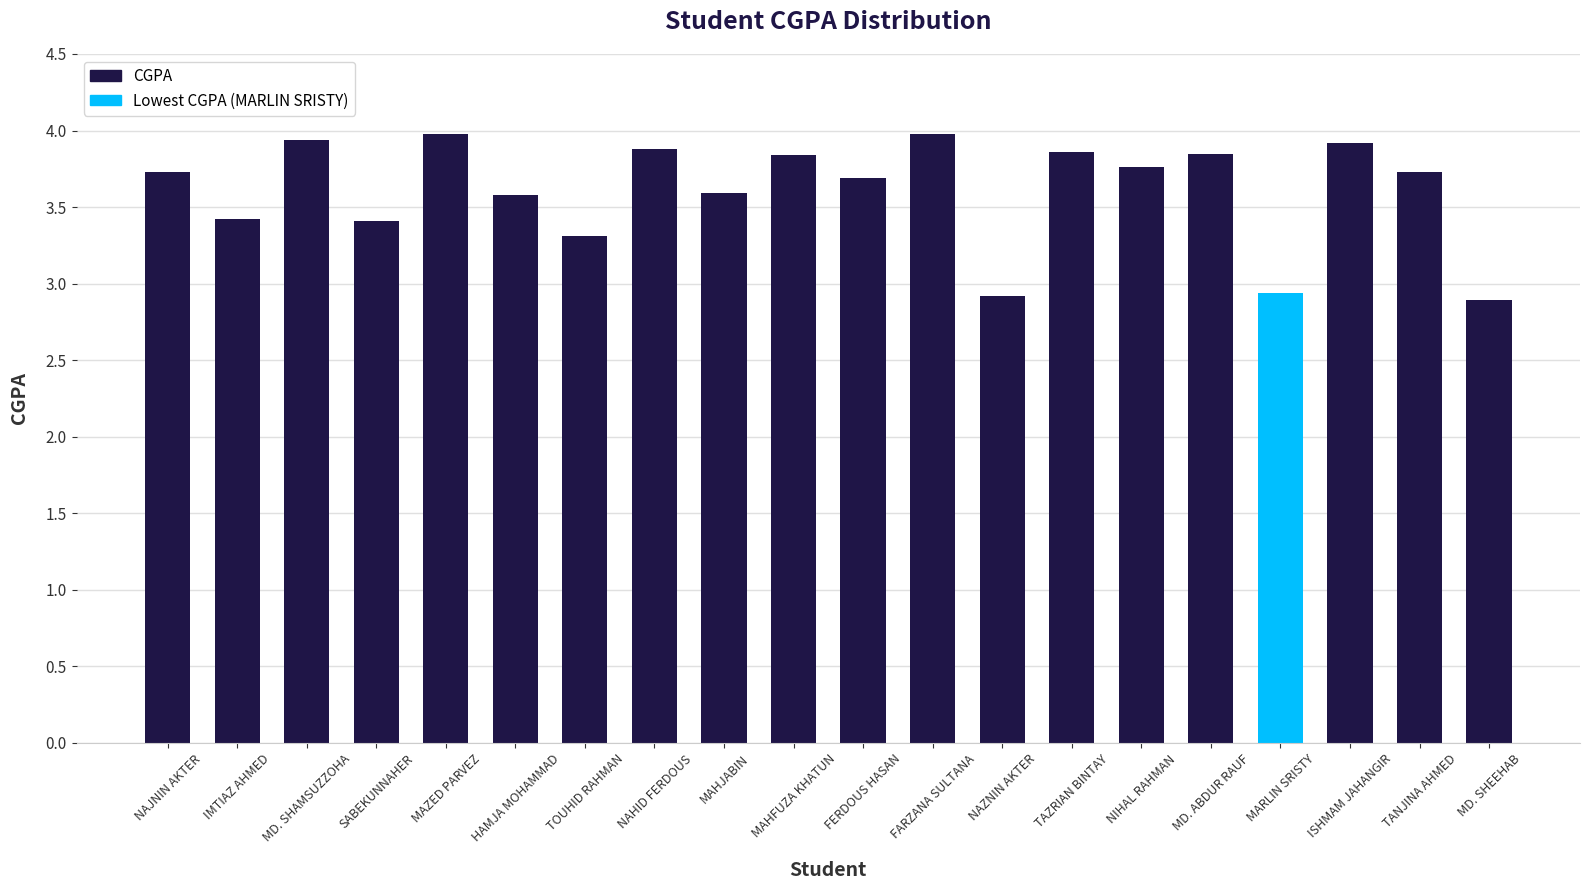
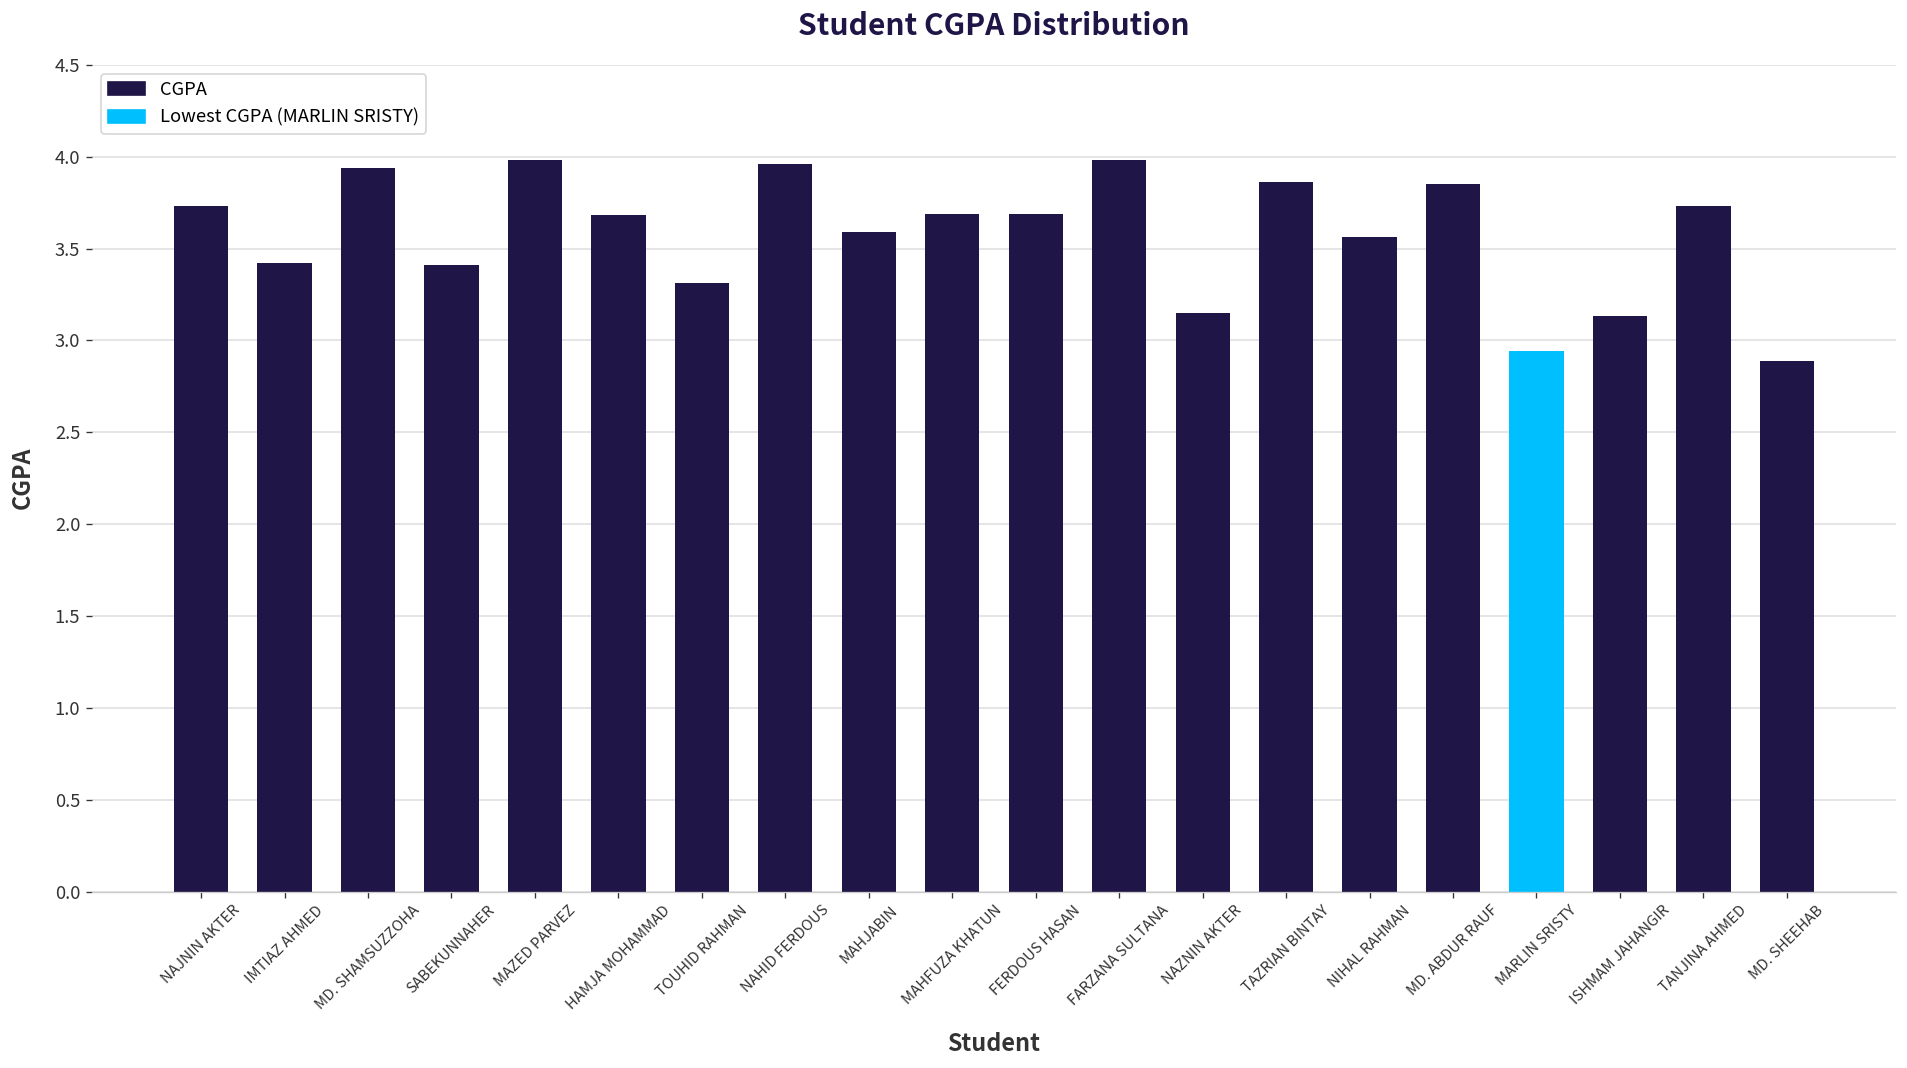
HAMJA MOHAMMAD: 3.58 -> 3.68
NAHID FERDOUS: 3.88 -> 3.96
MAHFUZA KHATUN: 3.84 -> 3.69
NAZNIN AKTER: 2.92 -> 3.15
NIHAL RAHMAN: 3.76 -> 3.56
ISHMAM JAHANGIR: 3.92 -> 3.13
